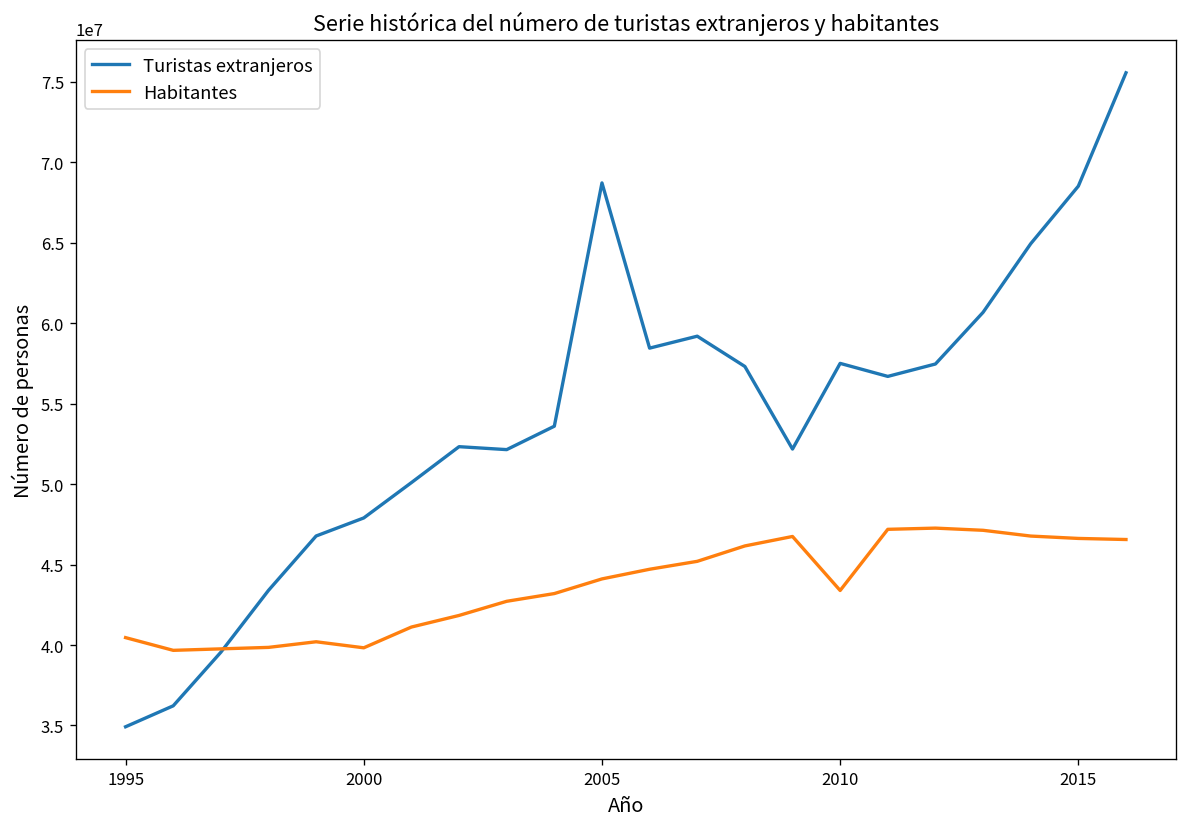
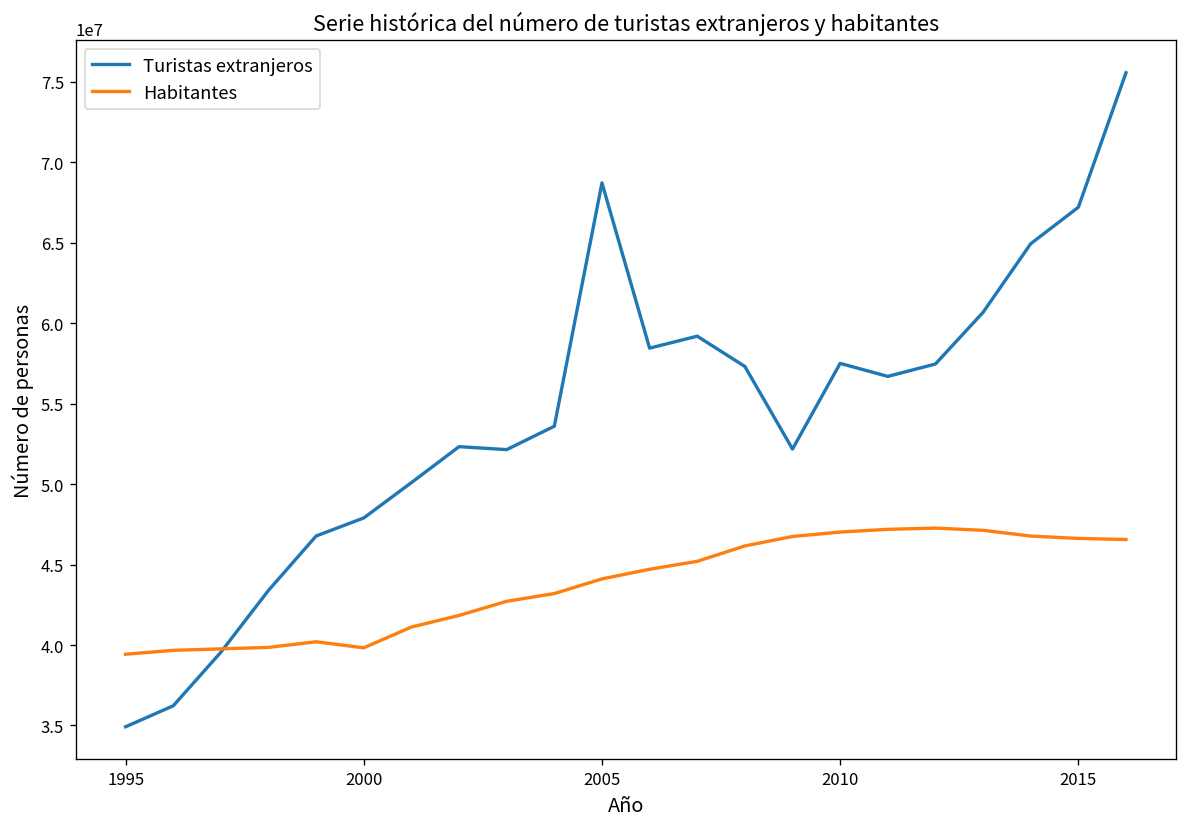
Habitantes, 1995: 40500000 -> 39400000
Habitantes, 2010: 43400000 -> 47000000
Turistas extranjeros, 2015: 68500000 -> 67200000
